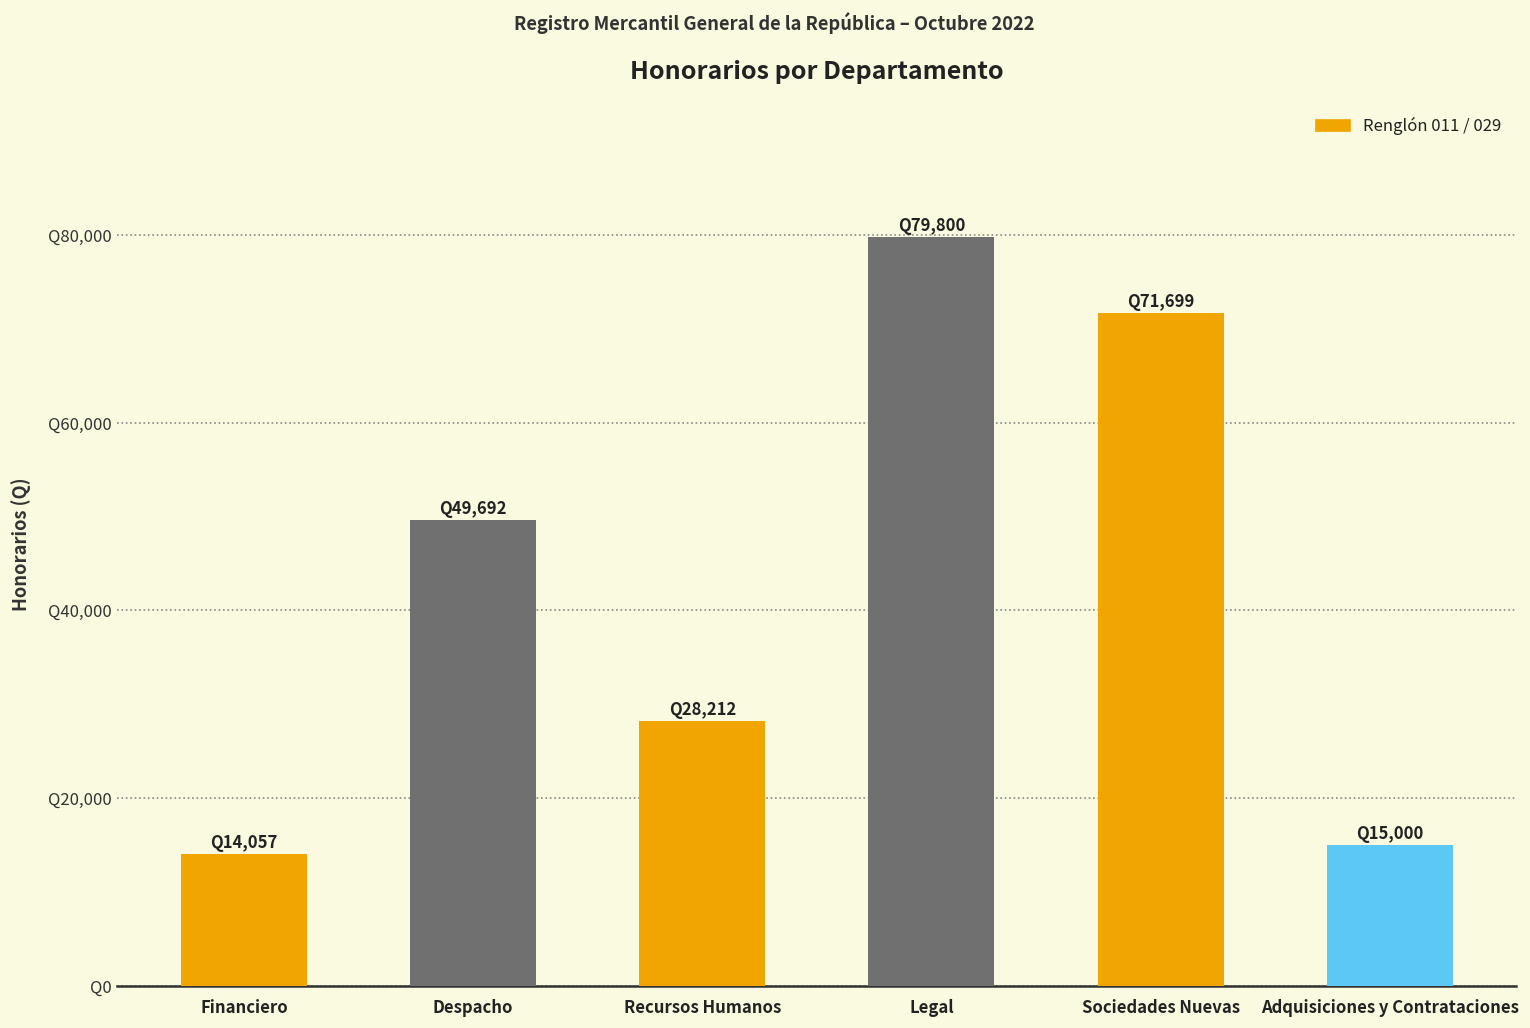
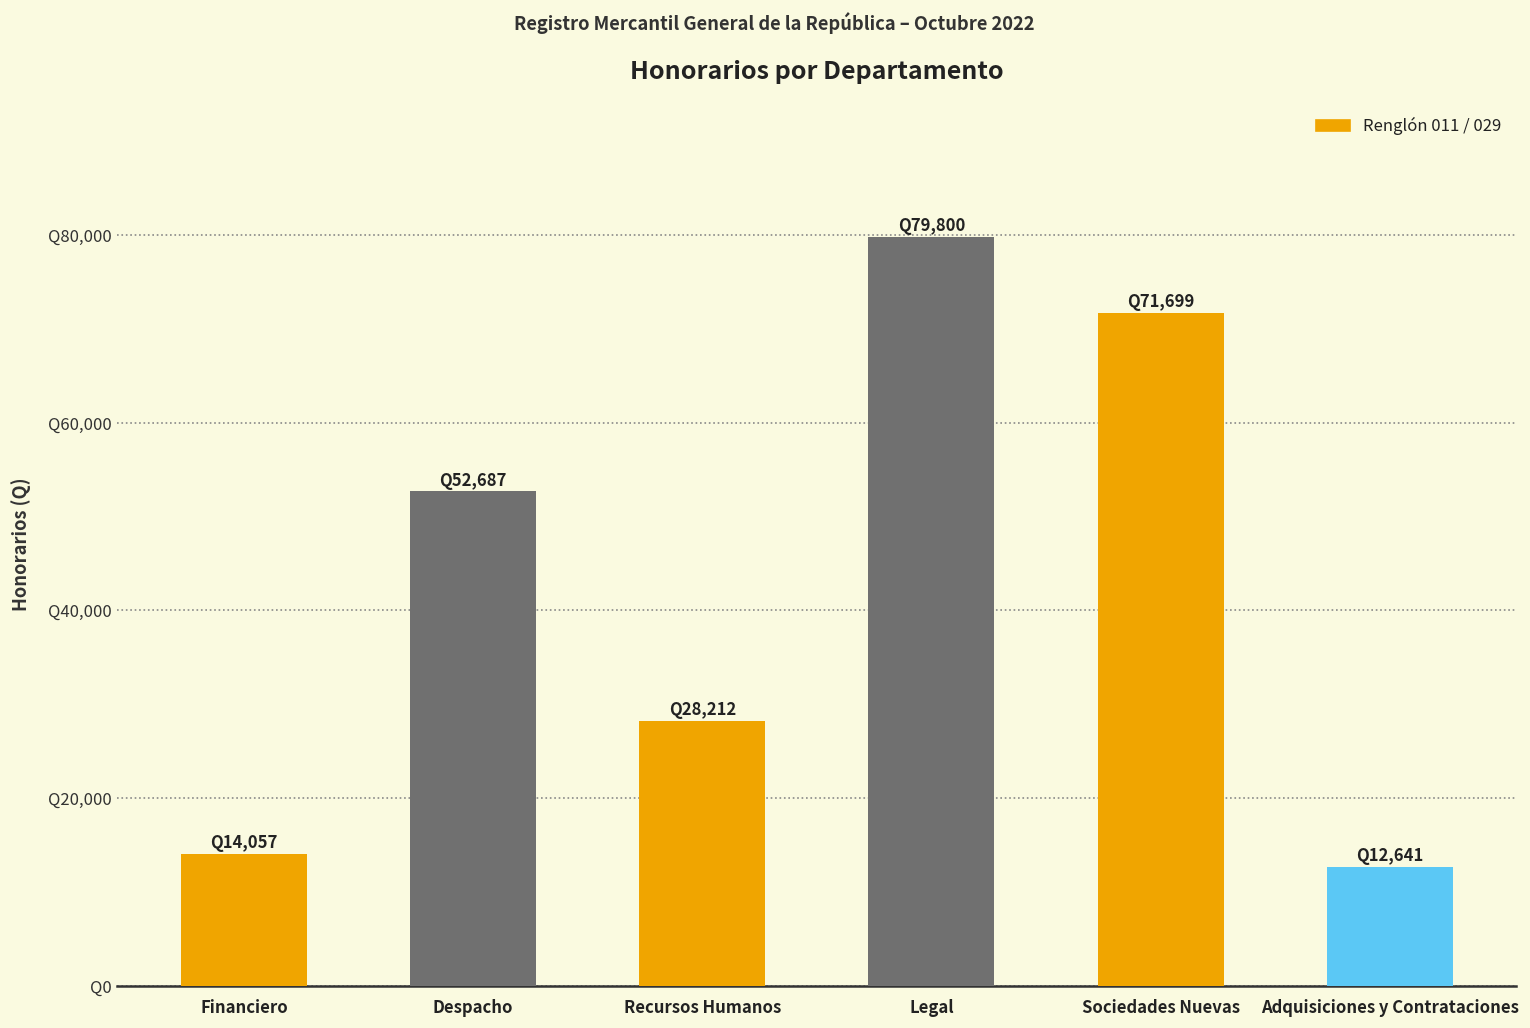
Despacho: 49,692 -> 52,687
Adquisiciones y Contrataciones: 15,000 -> 12,641
